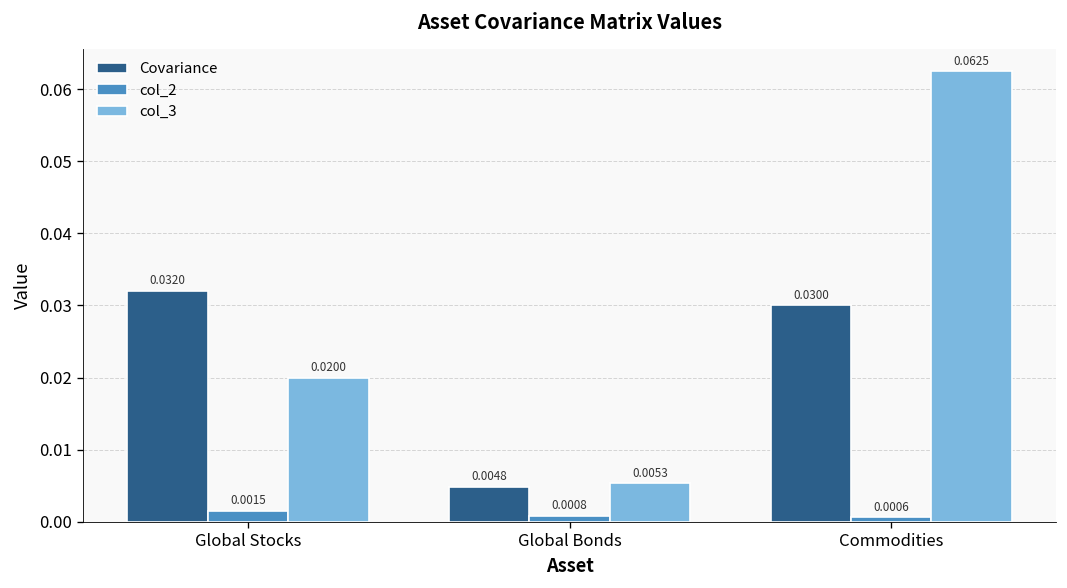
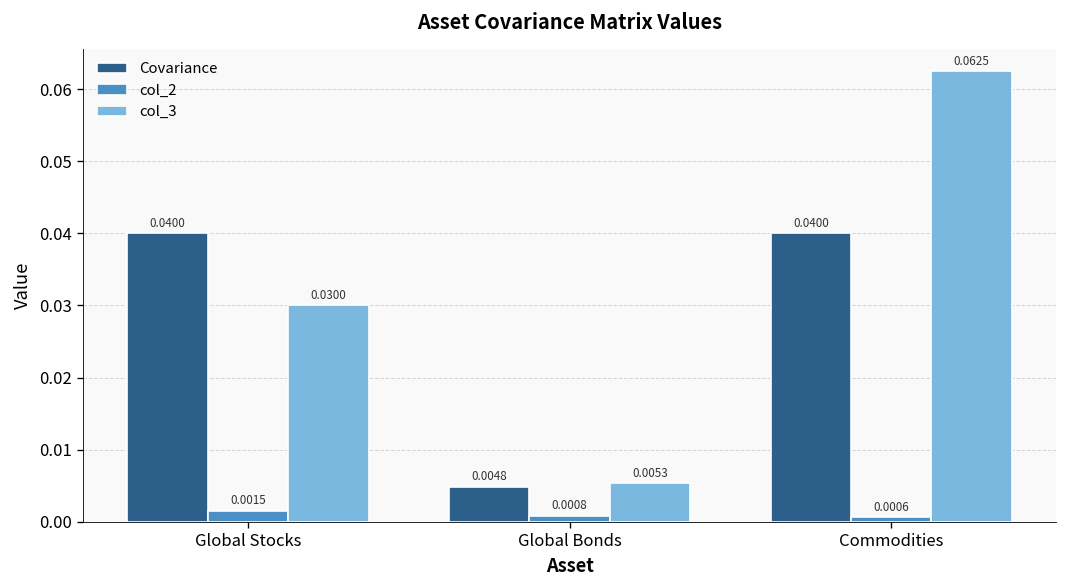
Covariance, Global Stocks: 0.0320 -> 0.0400
col_3, Global Stocks: 0.0200 -> 0.0300
Covariance, Commodities: 0.0300 -> 0.0400
